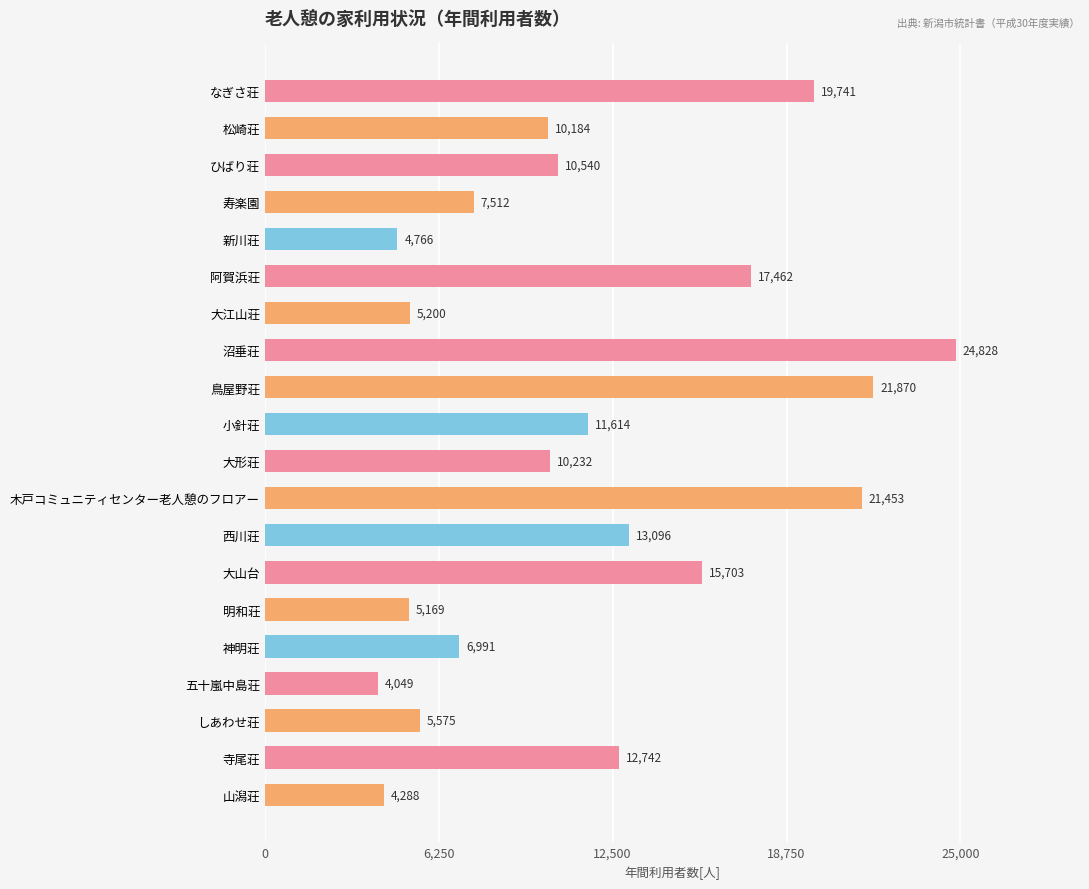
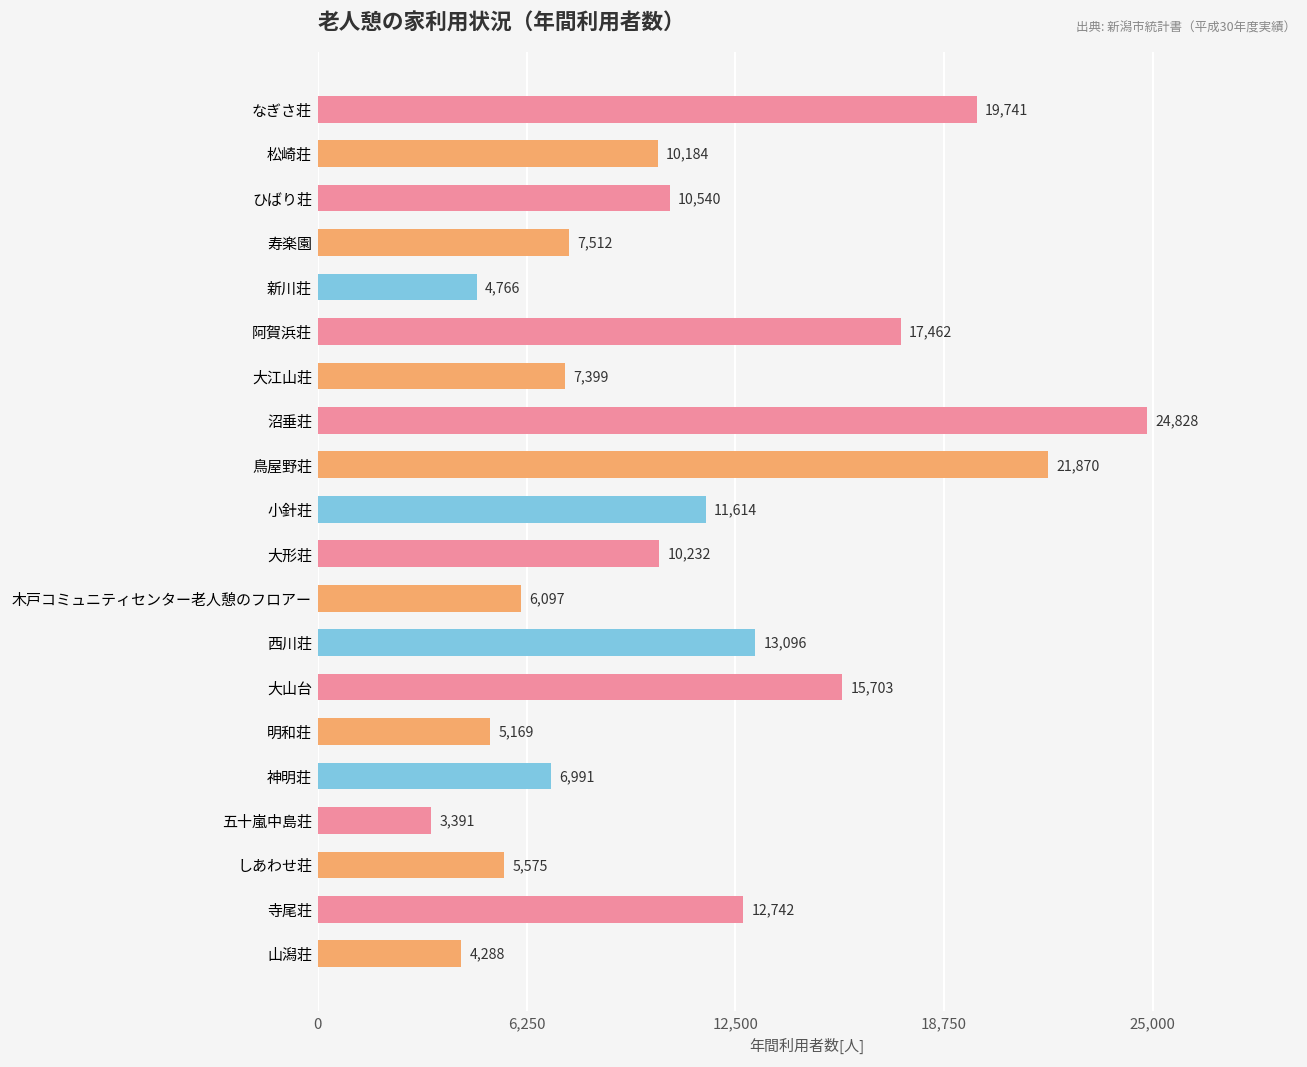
大江山荘: 5,200 -> 7,399
木戸コミュニティセンター老人憩のフロアー: 21,453 -> 6,097
五十嵐中島荘: 4,049 -> 3,391
